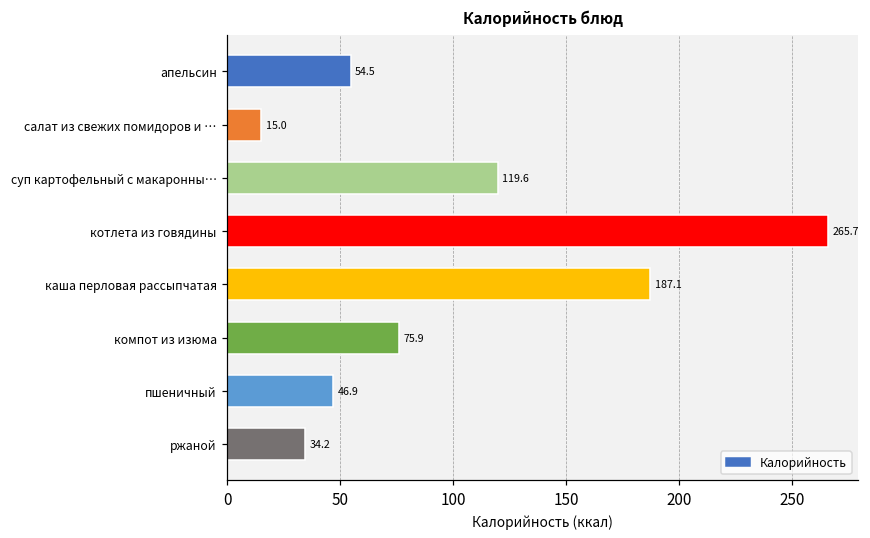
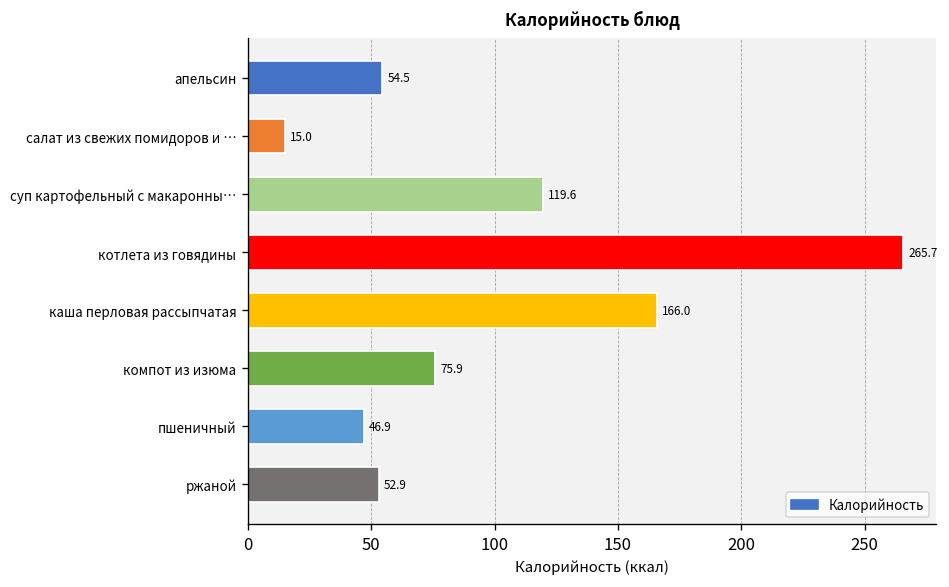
каша перловая рассыпчатая: 187.1 -> 166.0
ржаной: 34.2 -> 52.9
